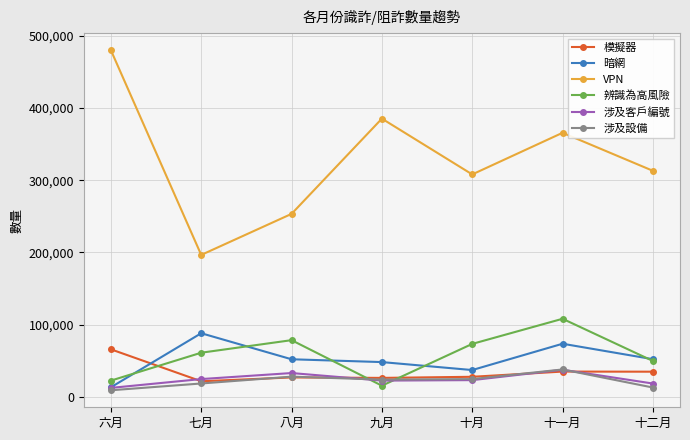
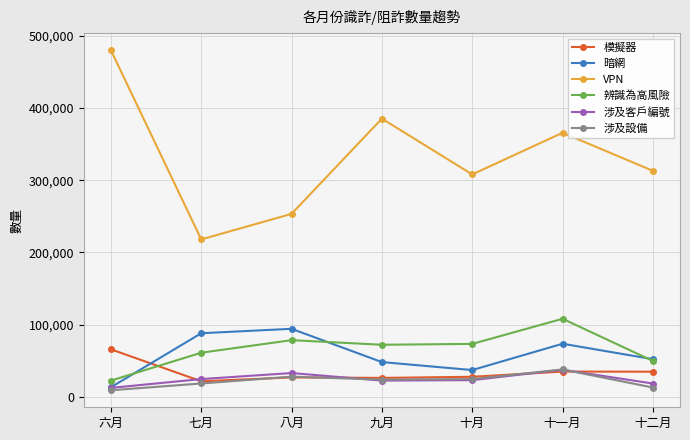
VPN, 七月: 200,000 -> 220,000
暗網, 八月: 50,000 -> 90,000
辨識為高風險, 九月: 20,000 -> 70,000
